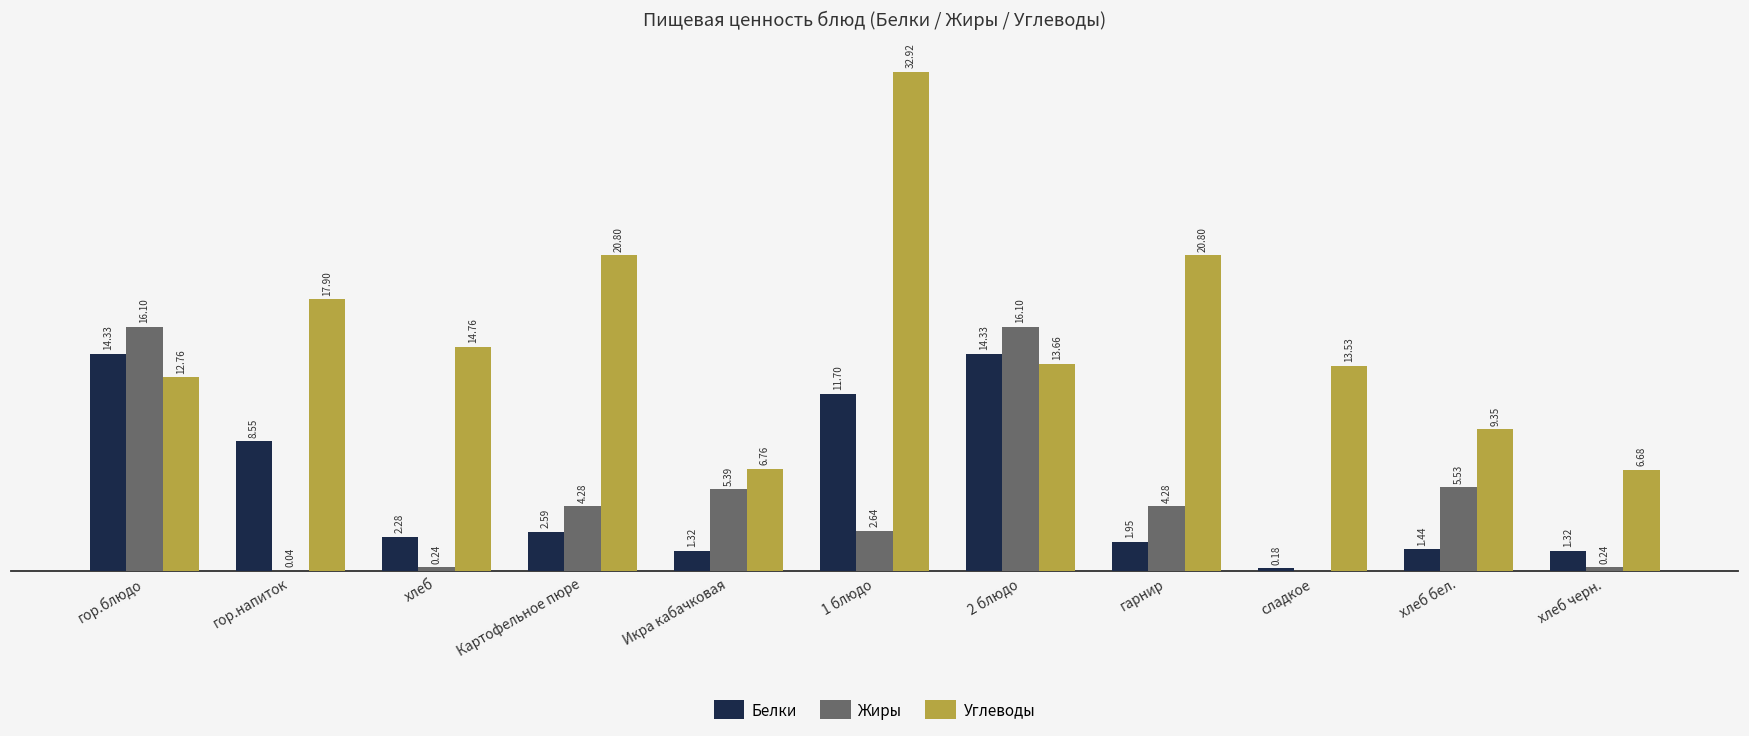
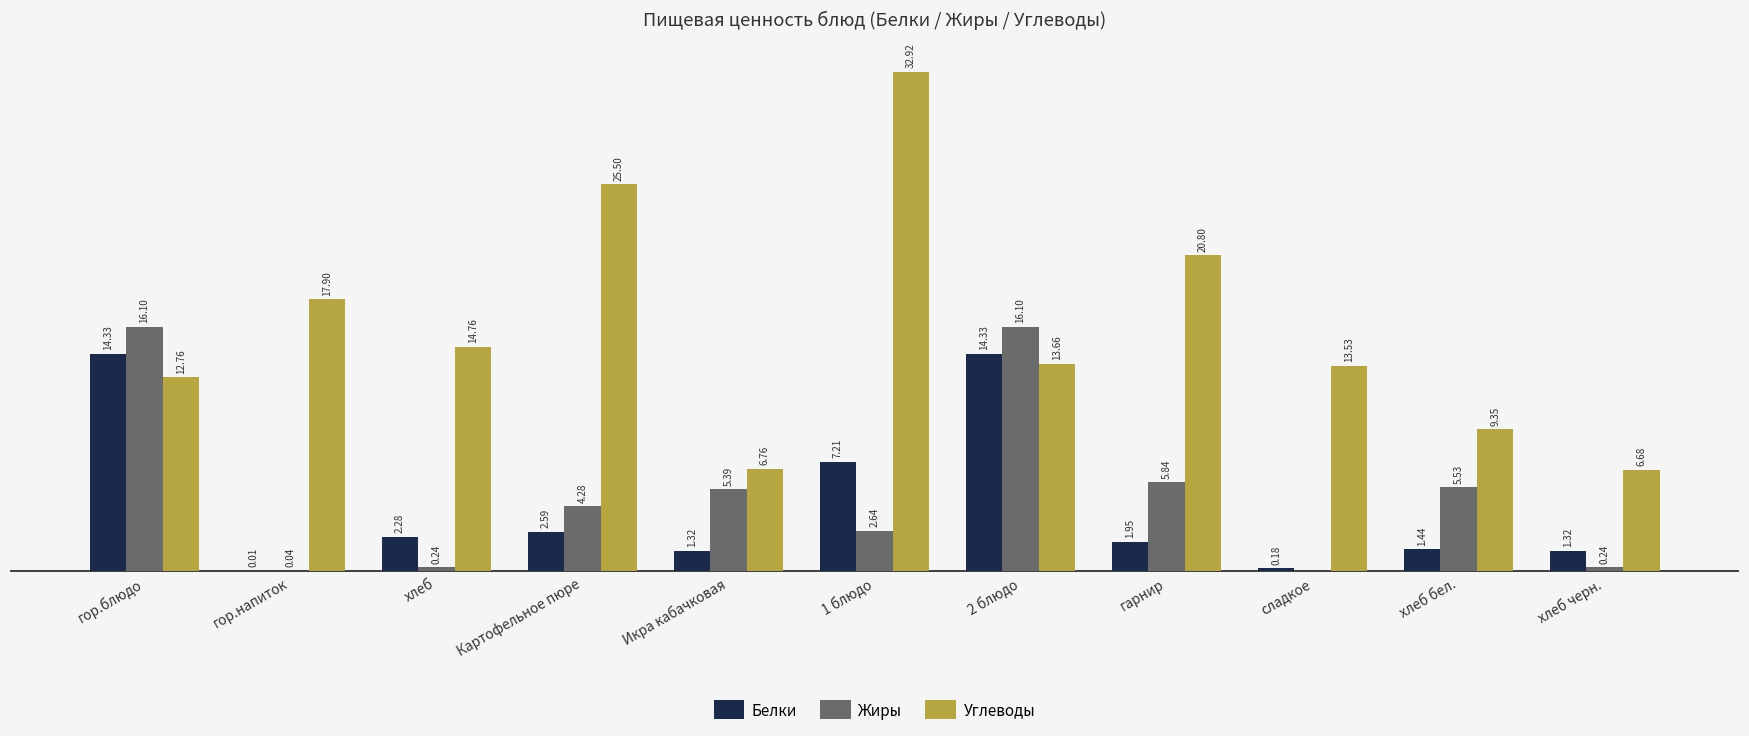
Белки, гор.напиток: 8.55 -> 0.01
Углеводы, Картофельное пюре: 20.80 -> 25.50
Белки, 1 блюдо: 11.70 -> 7.21
Жиры, гарнир: 4.28 -> 5.84
